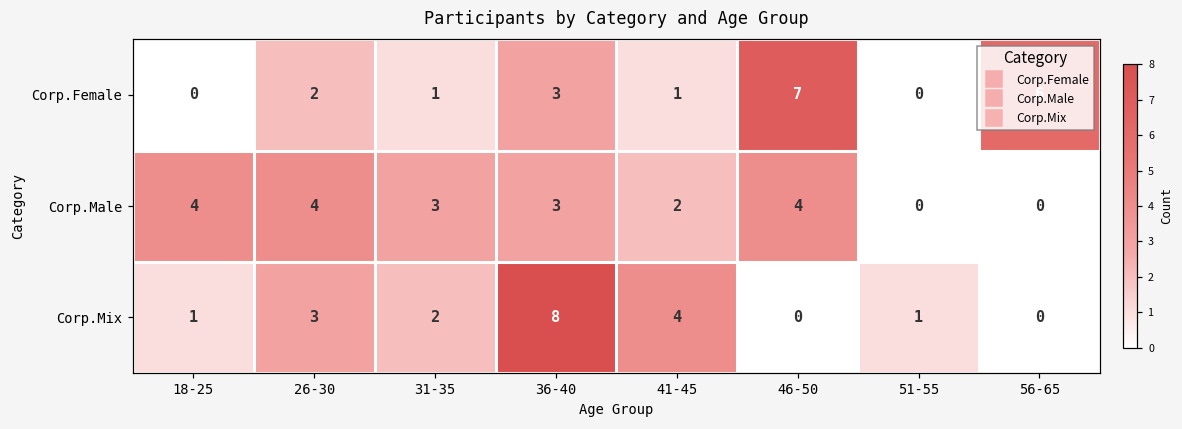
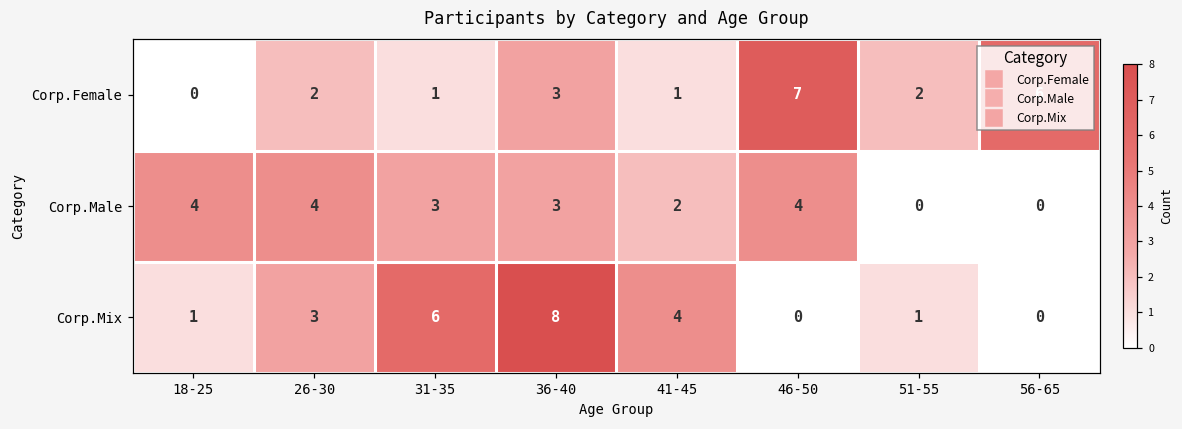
Corp.Female, 51-55: 0 -> 2
Corp.Mix, 31-35: 2 -> 6
